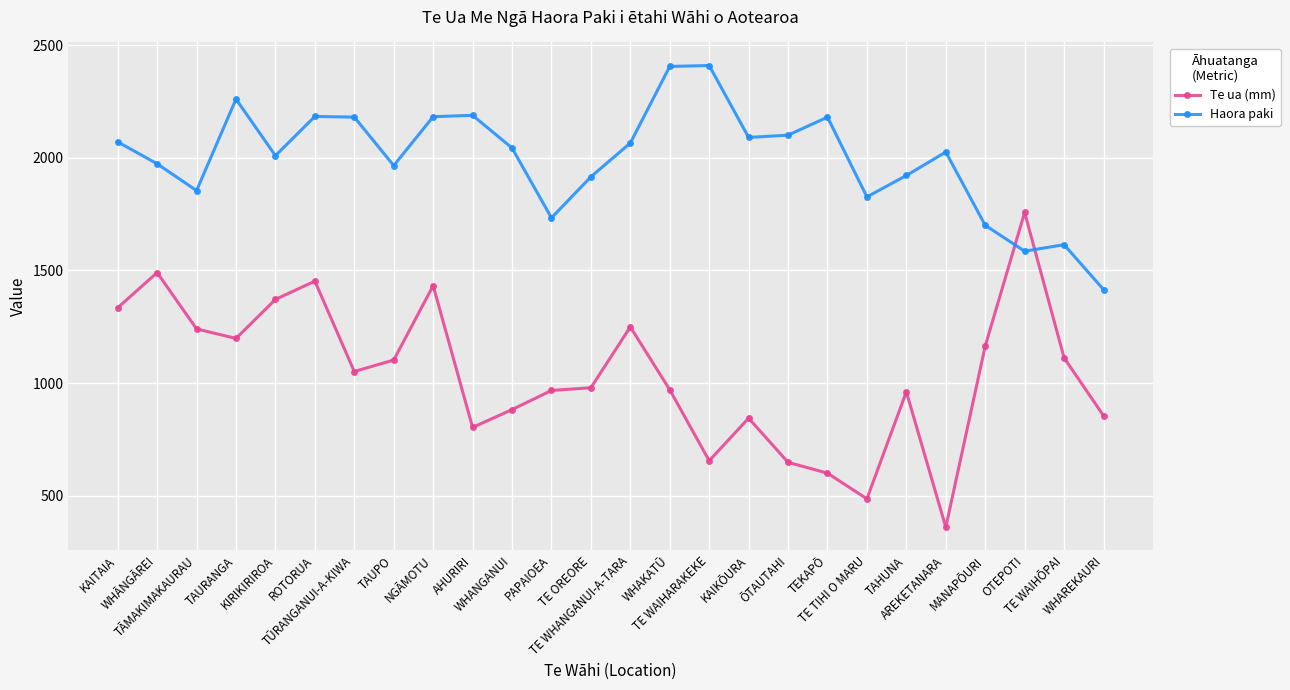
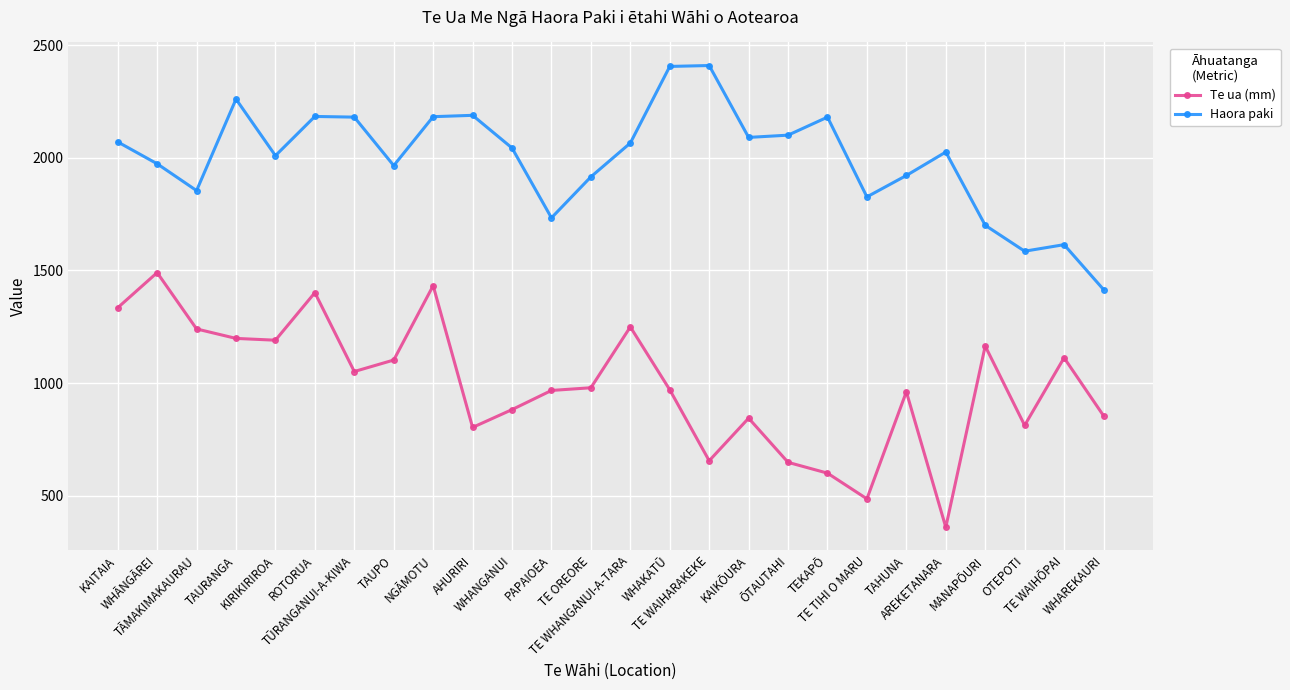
Te ua (mm), KIRIKIRIROA: 1370 -> 1190
Te ua (mm), ROTORUA: 1450 -> 1400
Te ua (mm), OTEPOTI: 1760 -> 810
